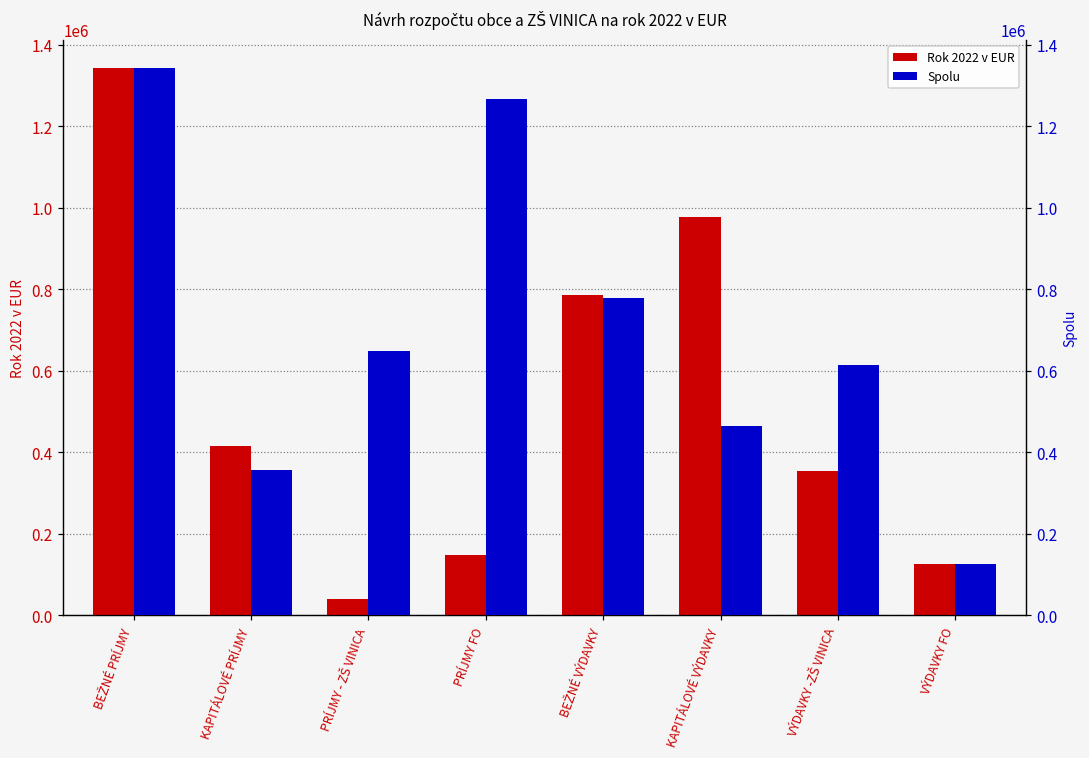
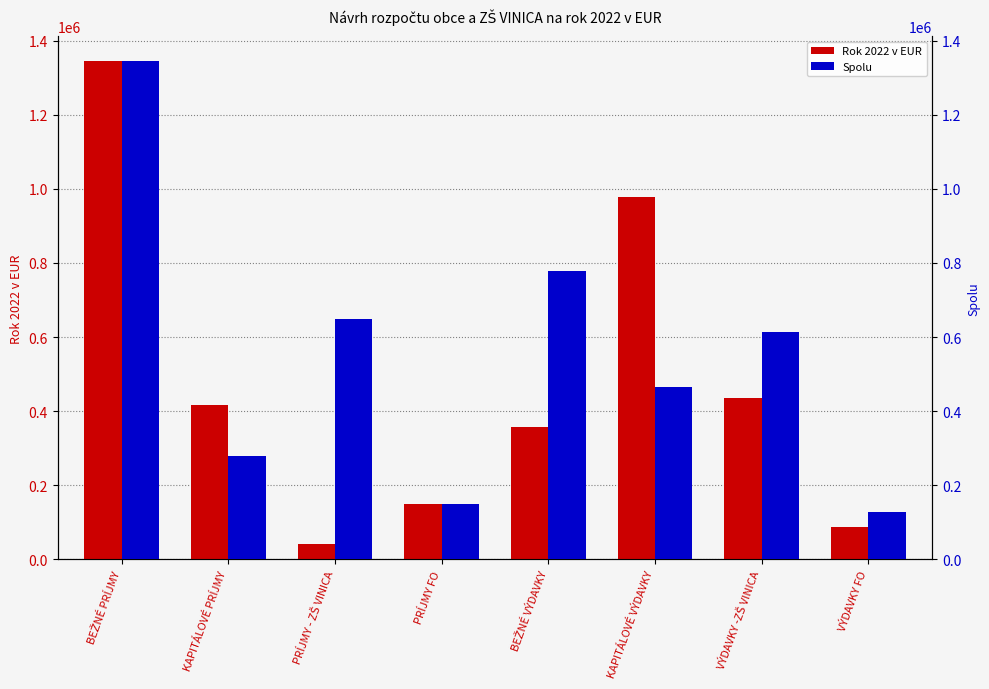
Rok 2022 v EUR, BEŽNÉ VÝDAVKY: 790000 -> 360000
Rok 2022 v EUR, VÝDAVKY -ZŠ VINICA: 350000 -> 440000
Rok 2022 v EUR, VÝDAVKY FO: 130000 -> 90000
Spolu, KAPITÁLOVÉ PRÍJMY: 360000 -> 280000
Spolu, PRÍJMY FO: 1270000 -> 150000
